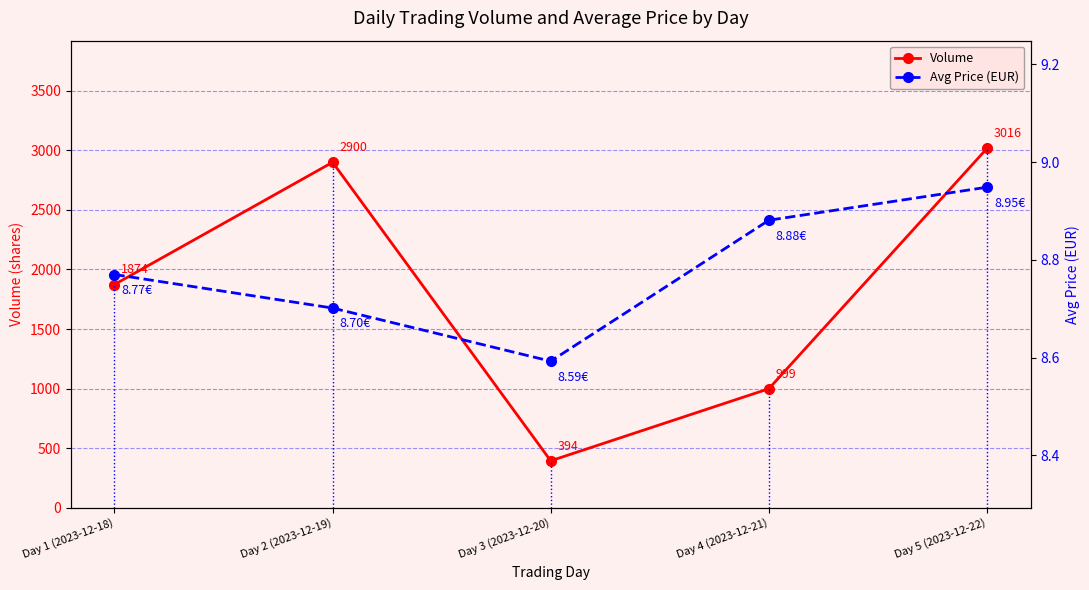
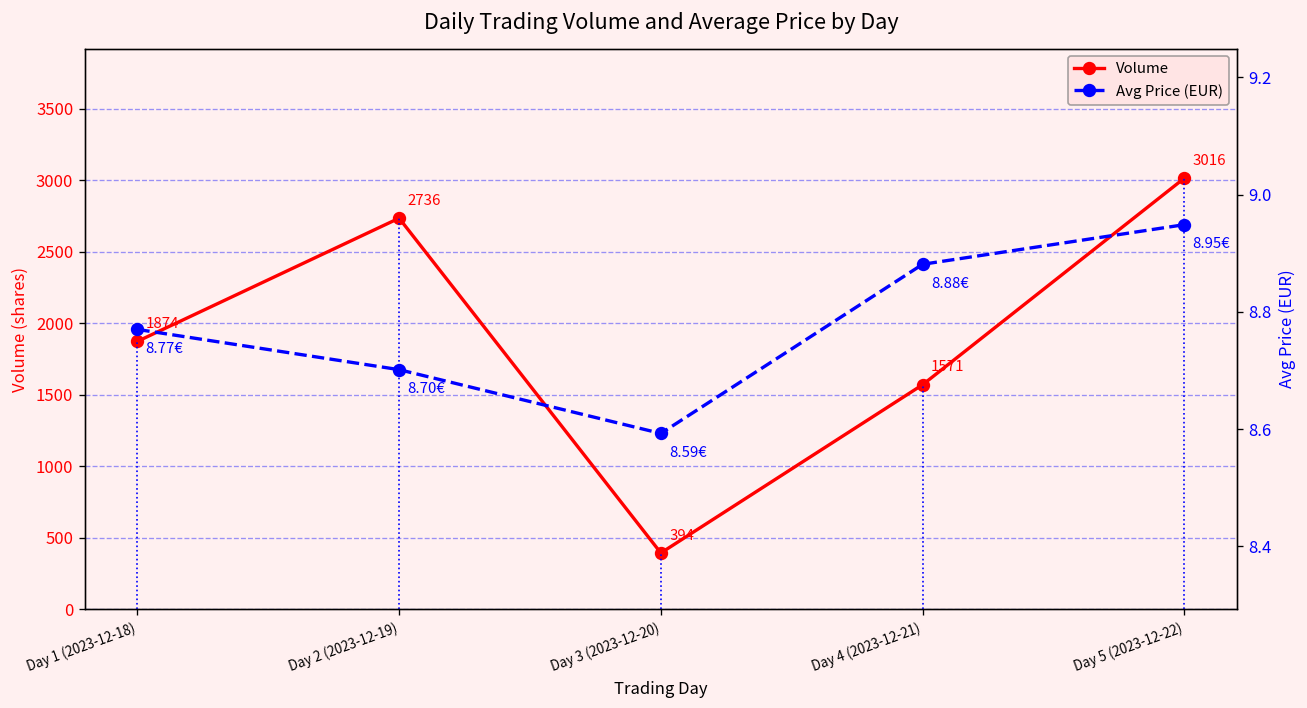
Volume, Day 2 (2023-12-19): 2900 -> 2736
Volume, Day 4 (2023-12-21): 999 -> 1571
